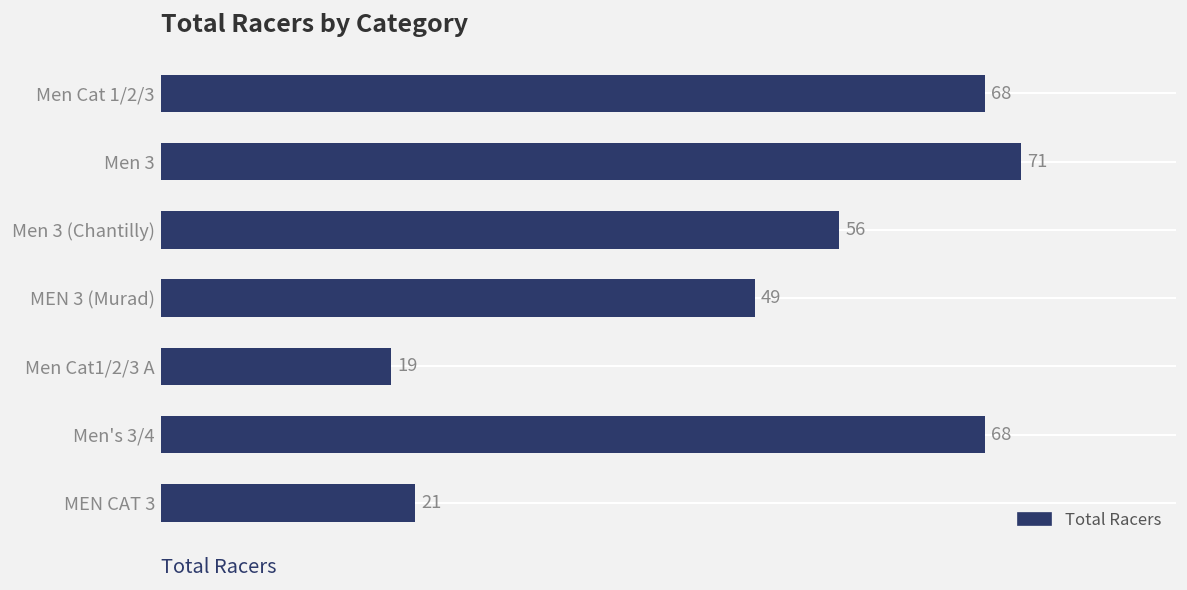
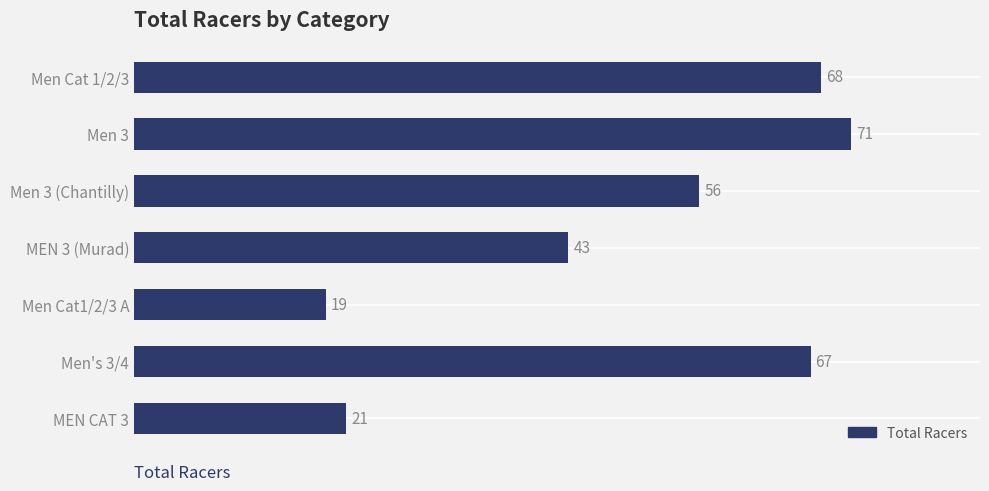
MEN 3 (Murad): 49 -> 43
Men's 3/4: 68 -> 67
